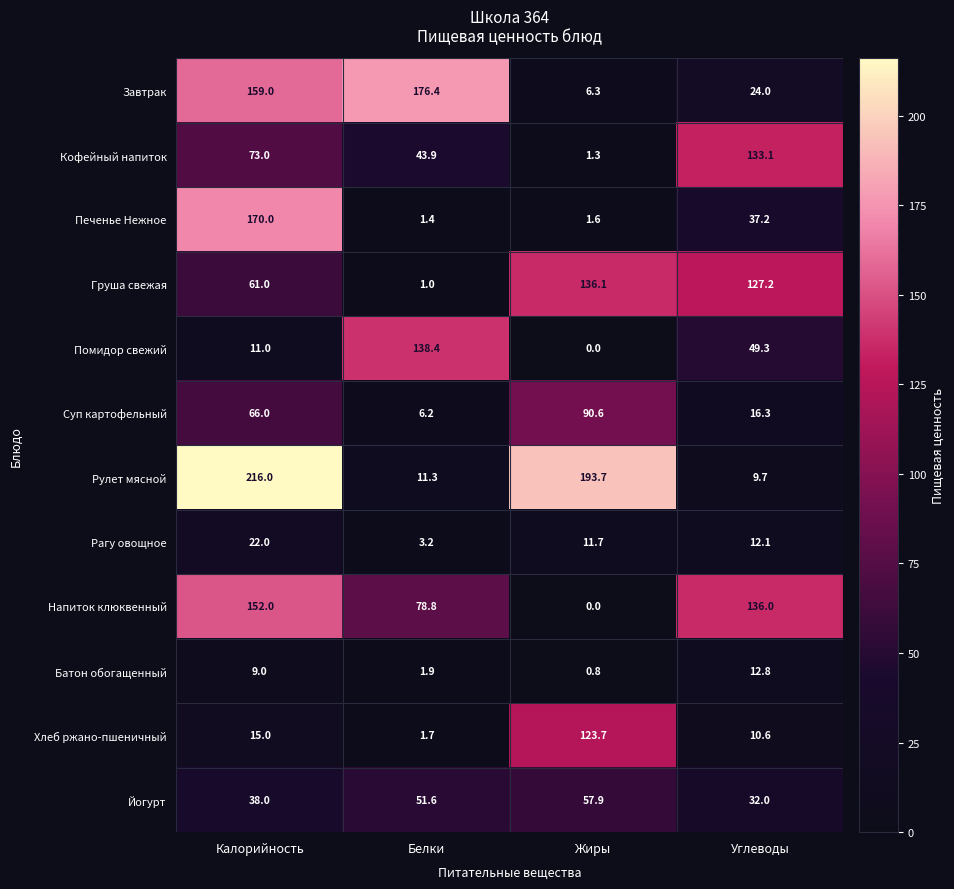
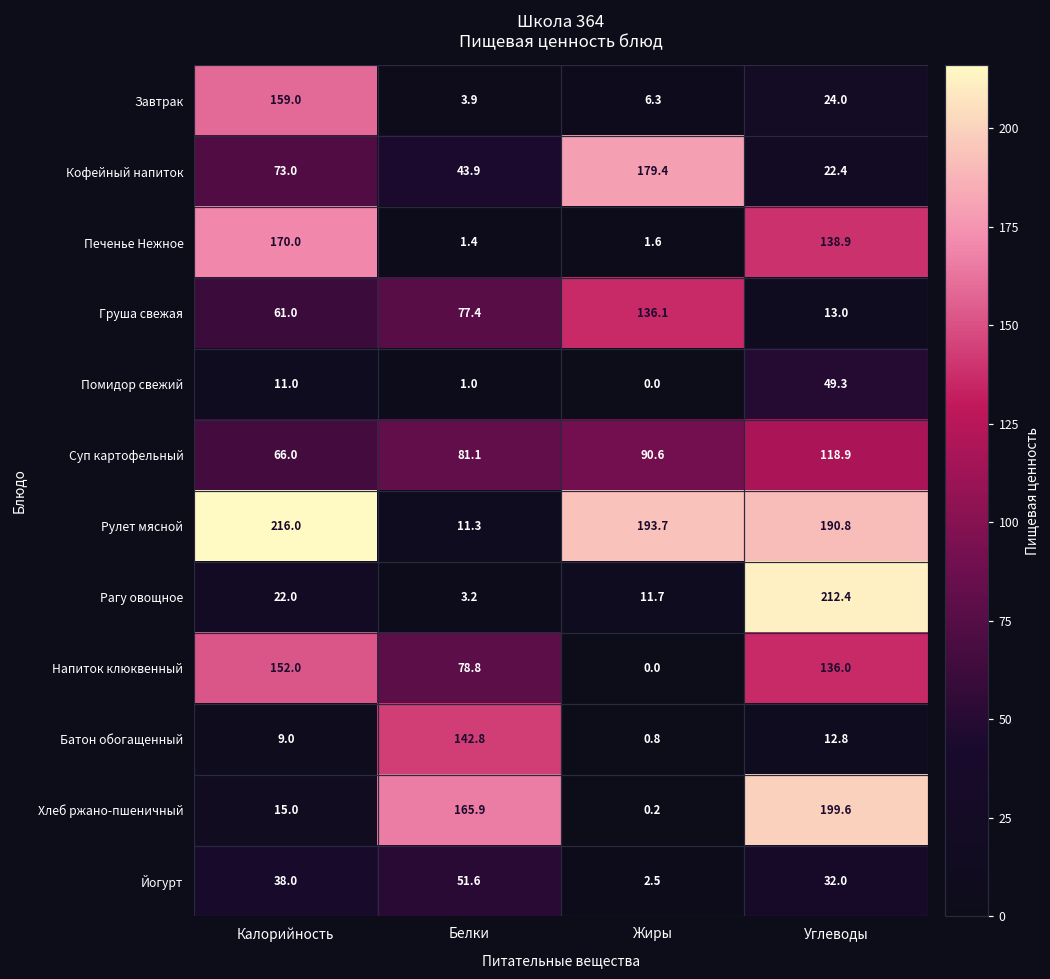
Завтрак, Белки: 176.4 -> 3.9
Кофейный напиток, Жиры: 1.3 -> 179.4
Кофейный напиток, Углеводы: 133.1 -> 22.4
Печенье Нежное, Углеводы: 37.2 -> 138.9
Груша свежая, Белки: 1.0 -> 77.4
Груша свежая, Углеводы: 127.2 -> 13.0
Помидор свежий, Белки: 138.4 -> 1.0
Суп картофельный, Белки: 6.2 -> 81.1
Суп картофельный, Углеводы: 16.3 -> 118.9
Рулет мясной, Углеводы: 9.7 -> 190.8
Рагу овощное, Углеводы: 12.1 -> 212.4
Батон обогащенный, Белки: 1.9 -> 142.8
Хлеб ржано-пшеничный, Белки: 1.7 -> 165.9
Хлеб ржано-пшеничный, Жиры: 123.7 -> 0.2
Хлеб ржано-пшеничный, Углеводы: 10.6 -> 199.6
Йогурт, Жиры: 57.9 -> 2.5
